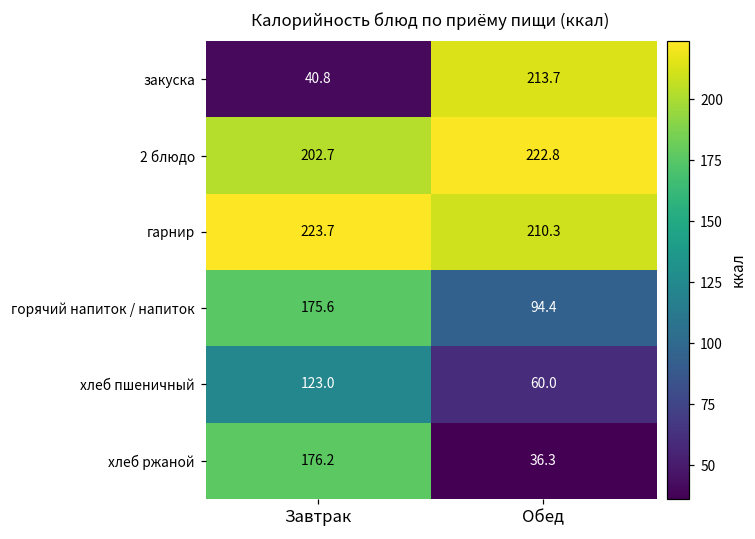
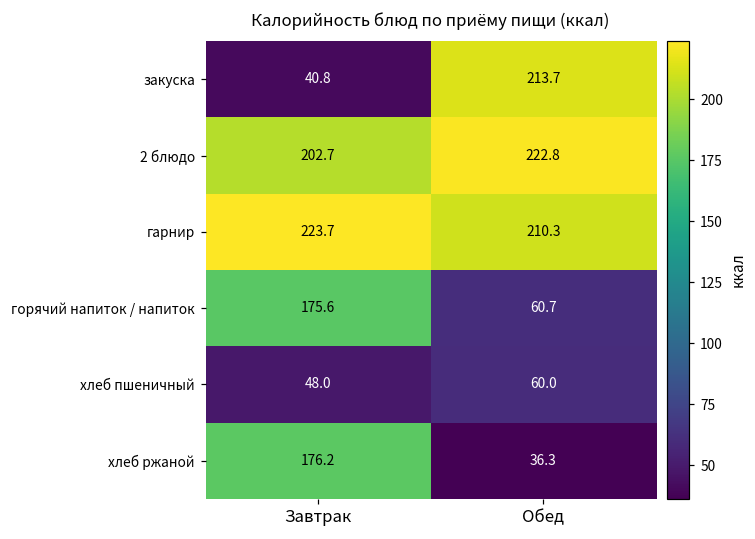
горячий напиток / напиток, Обед: 94.4 -> 60.7
хлеб пшеничный, Завтрак: 123.0 -> 48.0
